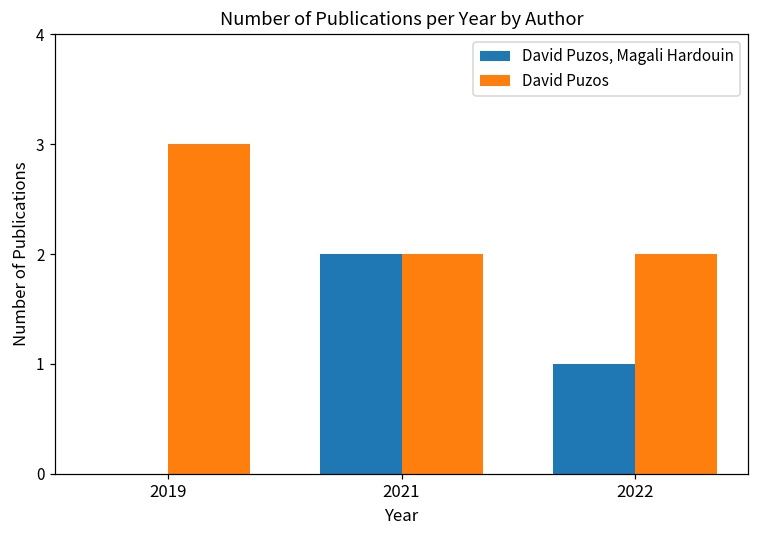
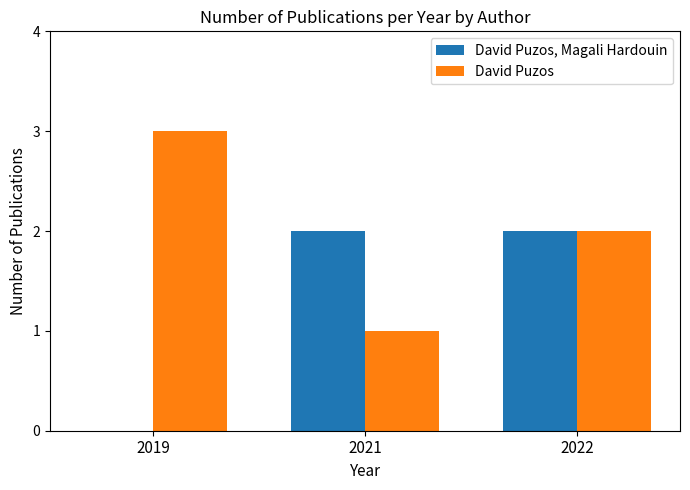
David Puzos, 2021: 2 -> 1
David Puzos, Magali Hardouin, 2022: 1 -> 2
